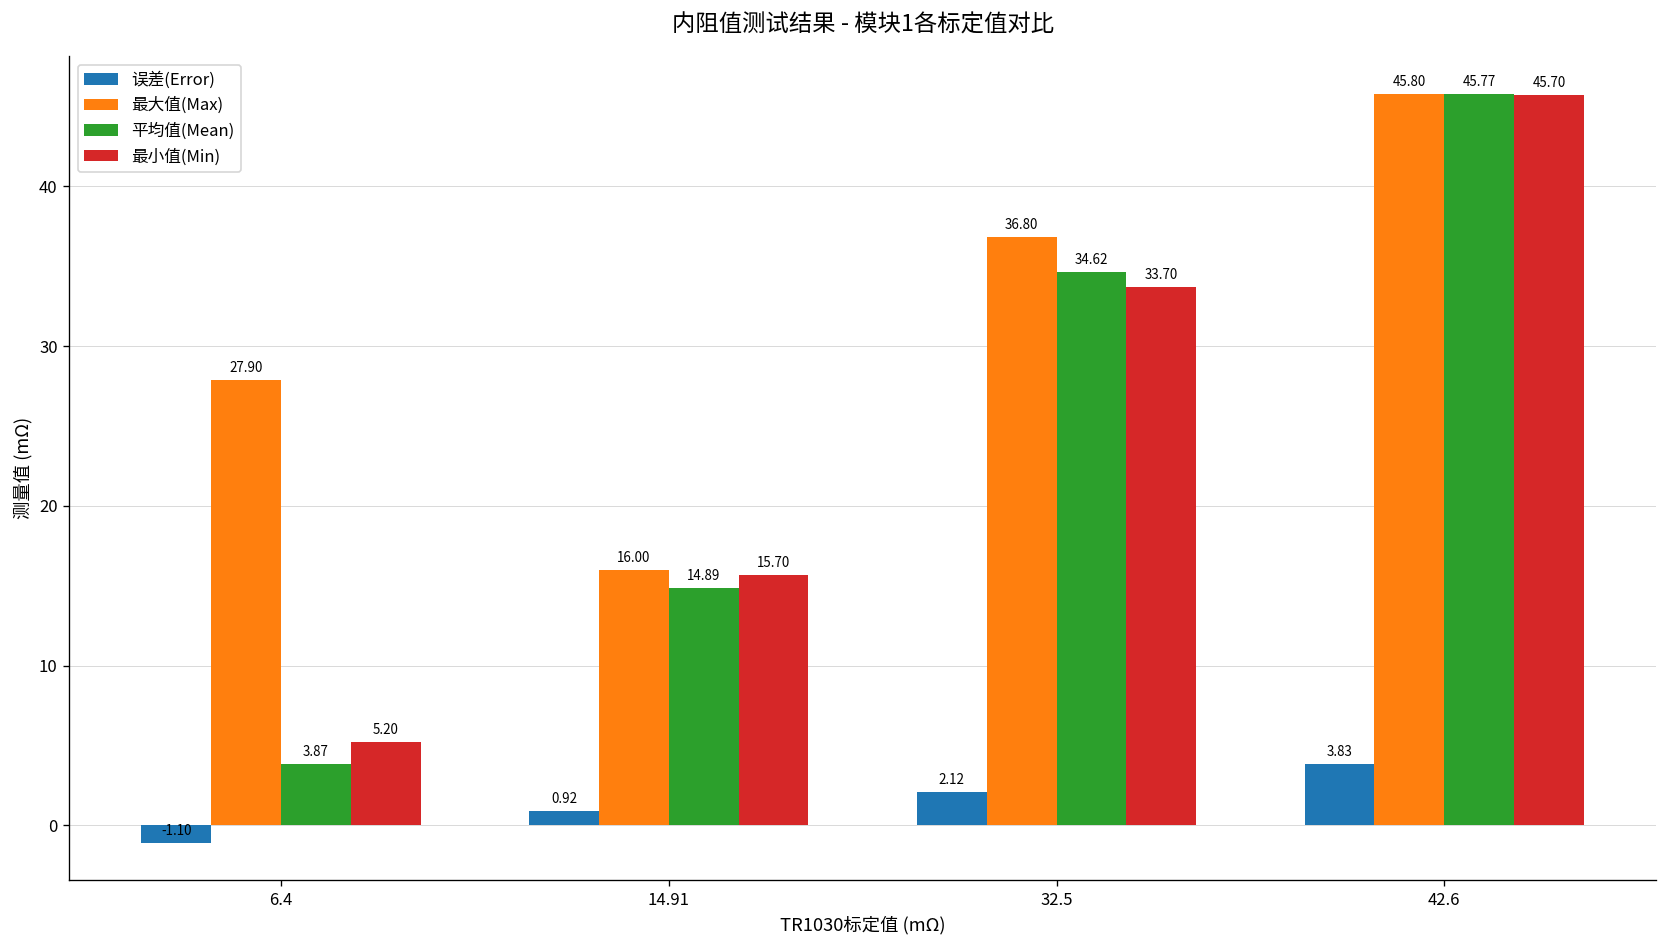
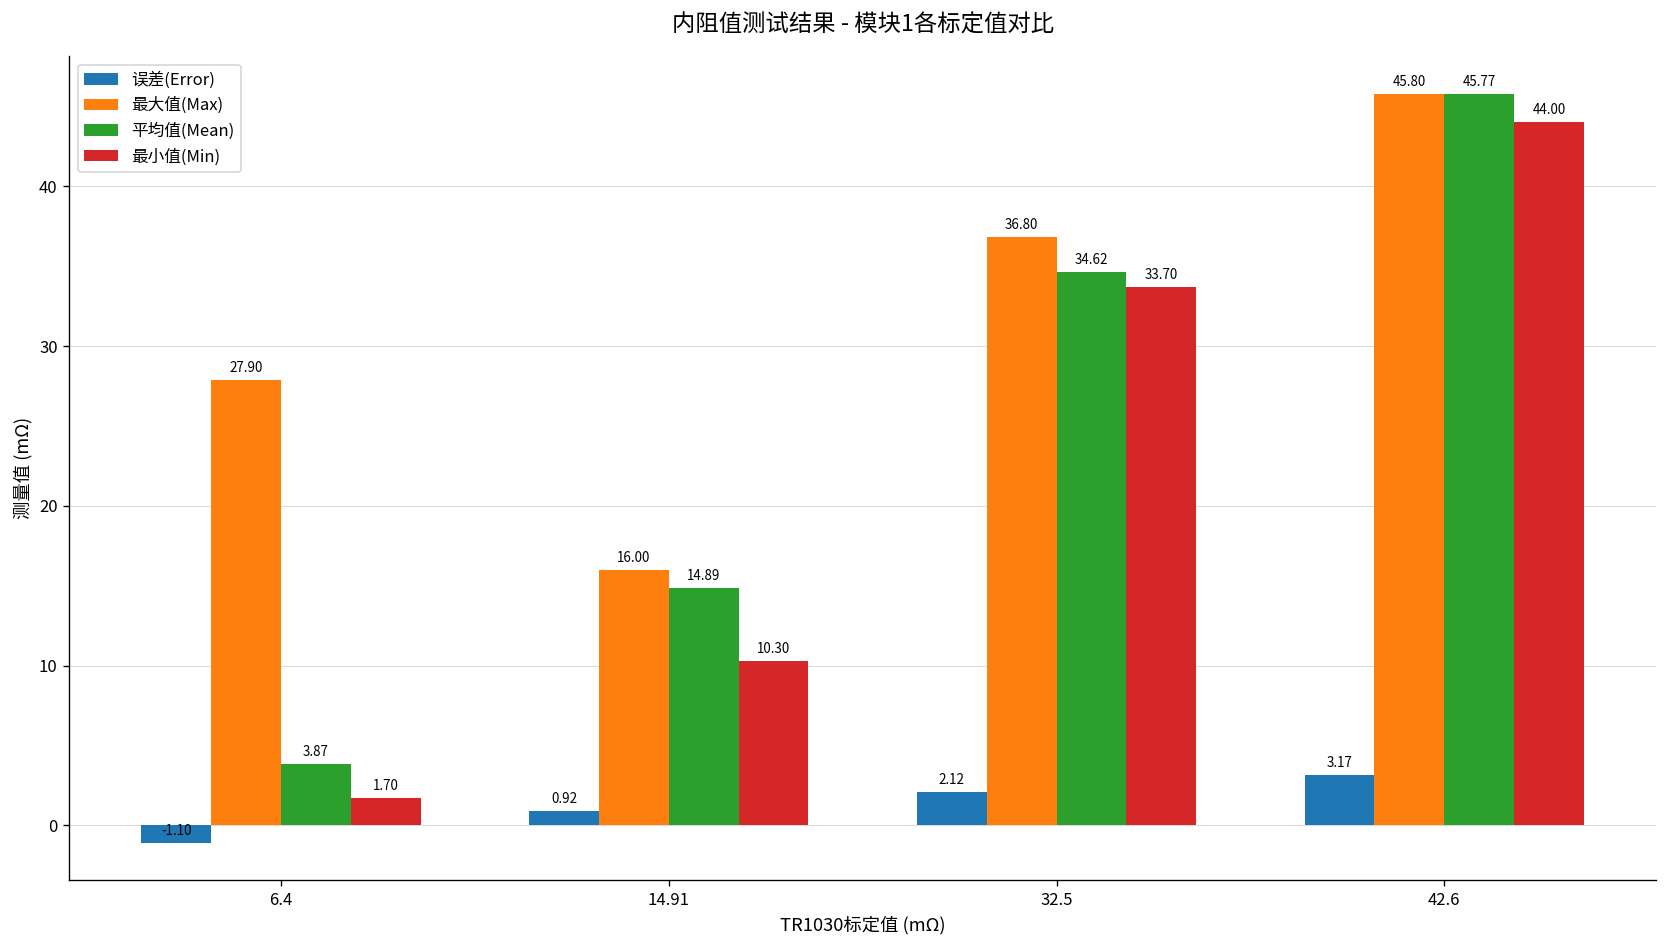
最小值(Min), 6.4: 5.20 -> 1.70
最小值(Min), 14.91: 15.70 -> 10.30
误差(Error), 42.6: 3.83 -> 3.17
最小值(Min), 42.6: 45.70 -> 44.00
